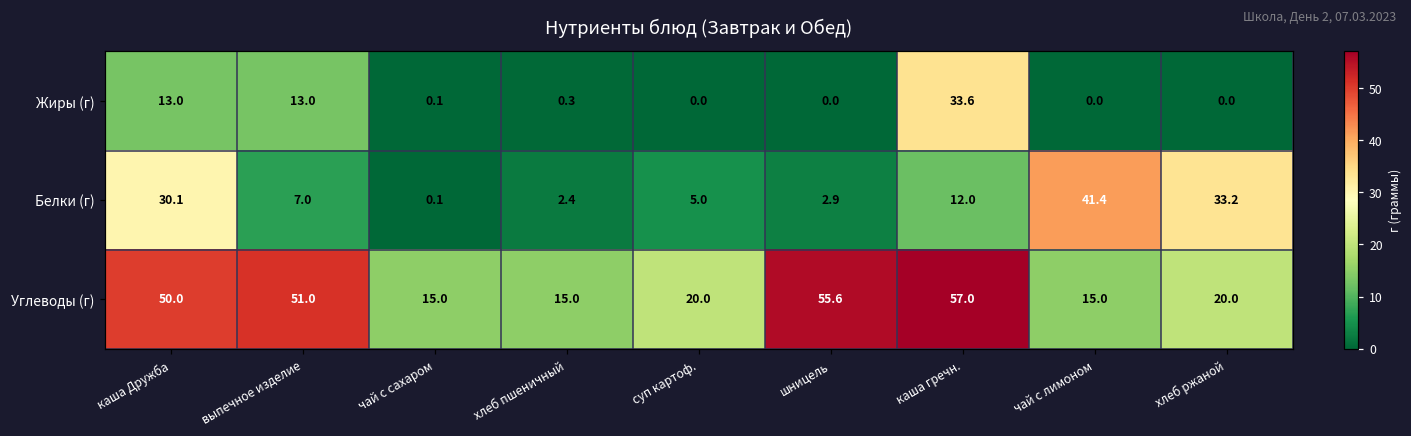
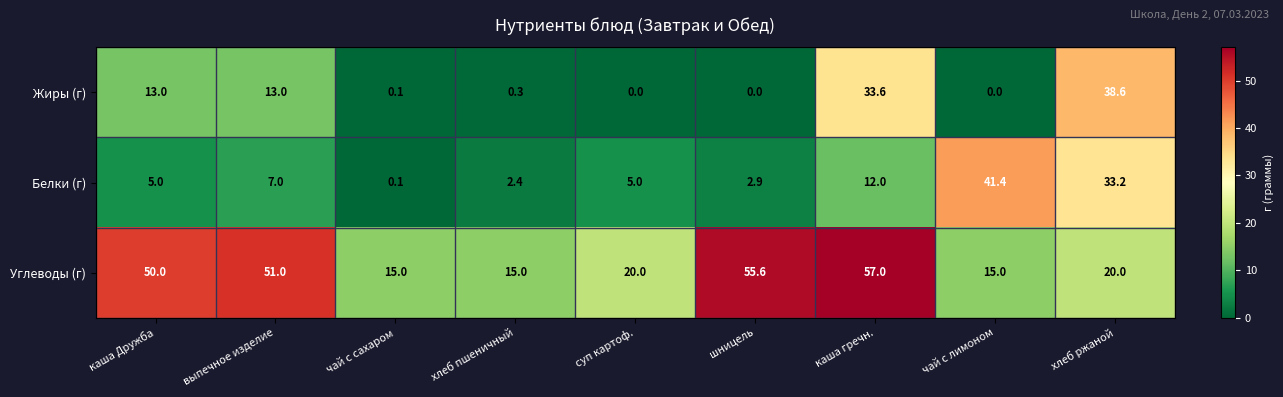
Жиры (г), хлеб ржаной: 0.0 -> 38.6
Белки (г), каша Дружба: 30.1 -> 5.0
